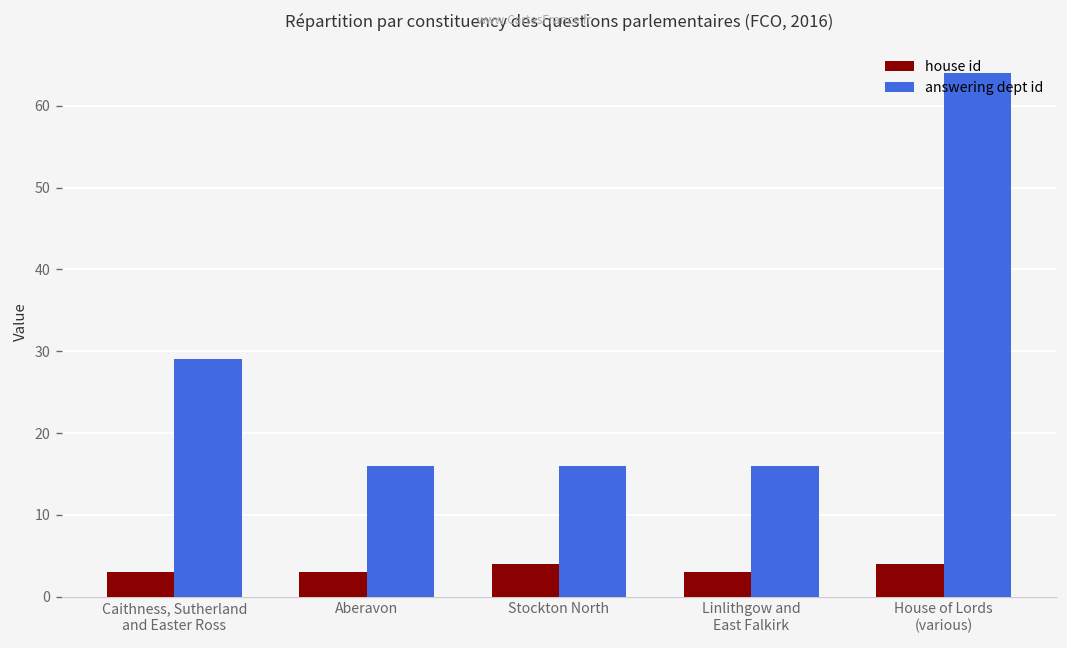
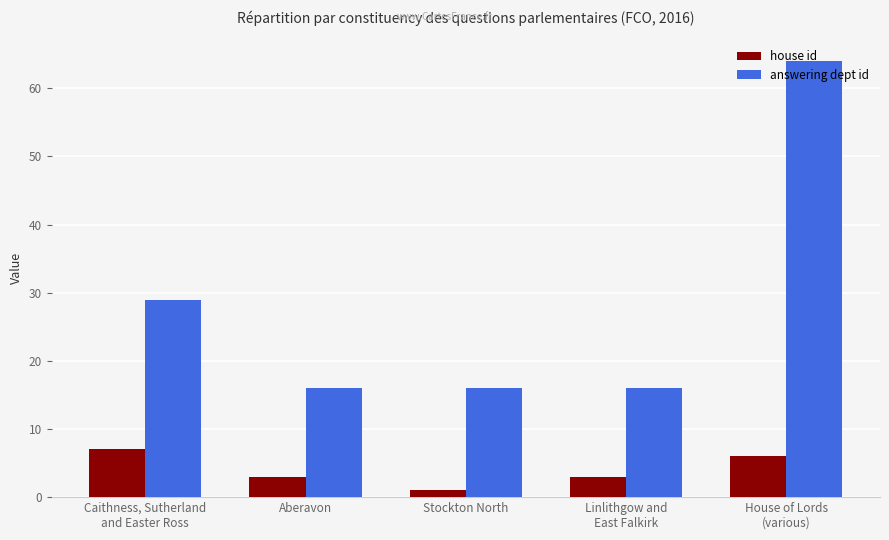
house id, Caithness, Sutherland and Easter Ross: 3 -> 7
house id, Stockton North: 4 -> 1
house id, House of Lords (various): 4 -> 6
